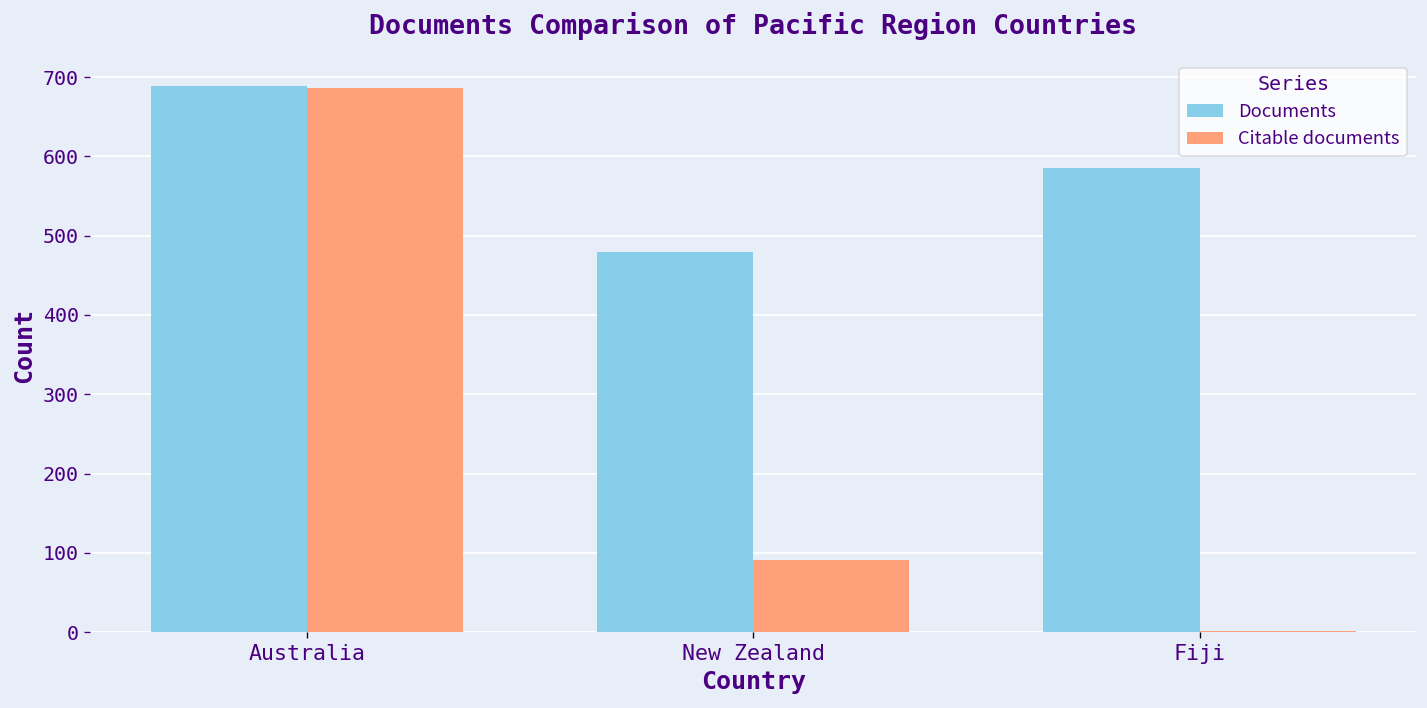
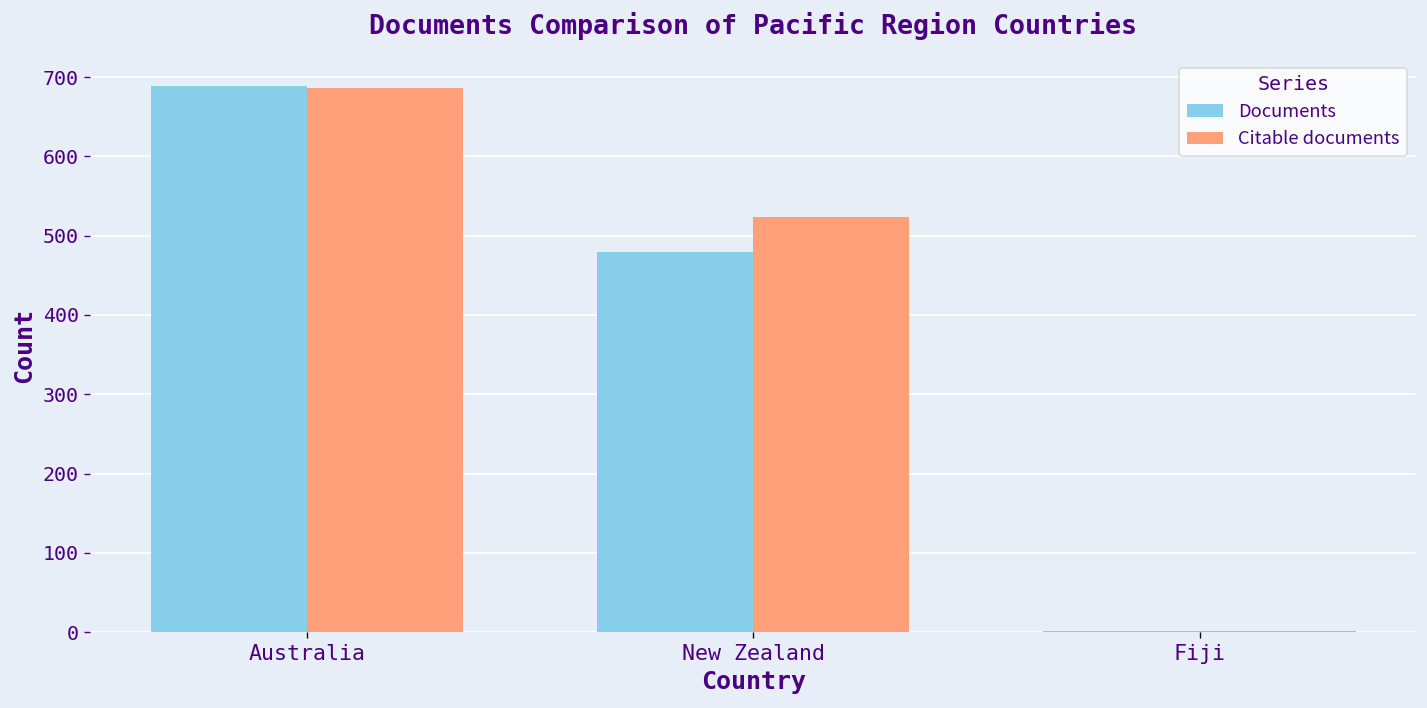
Citable documents, New Zealand: 90 -> 520
Documents, Fiji: 590 -> 0
